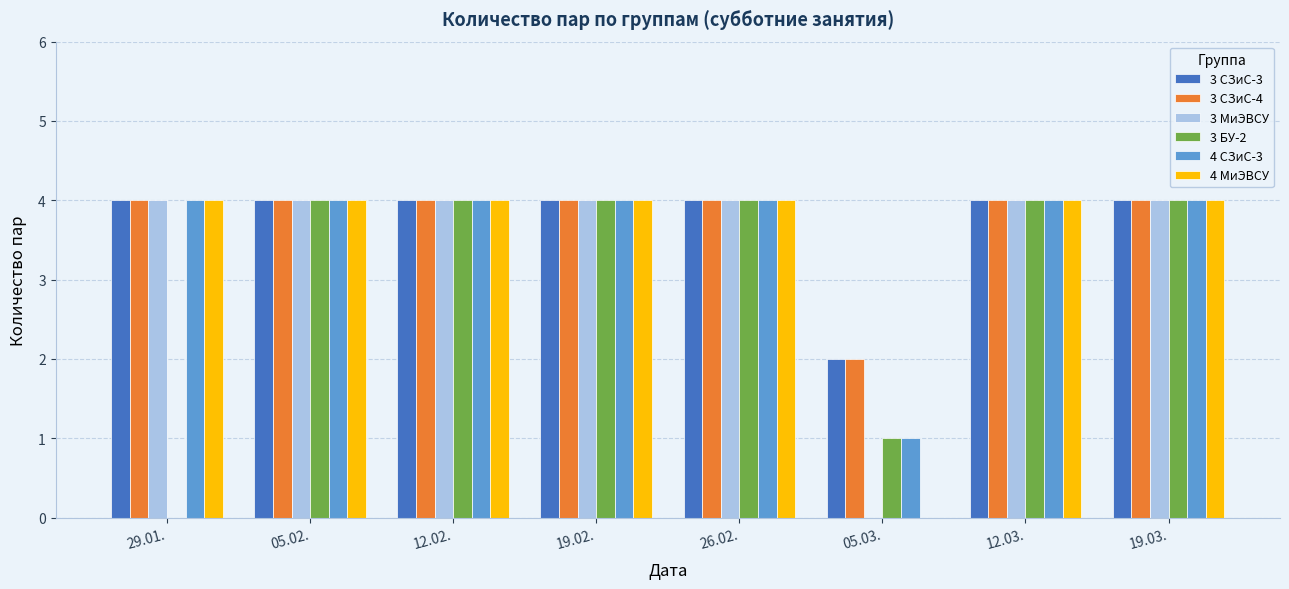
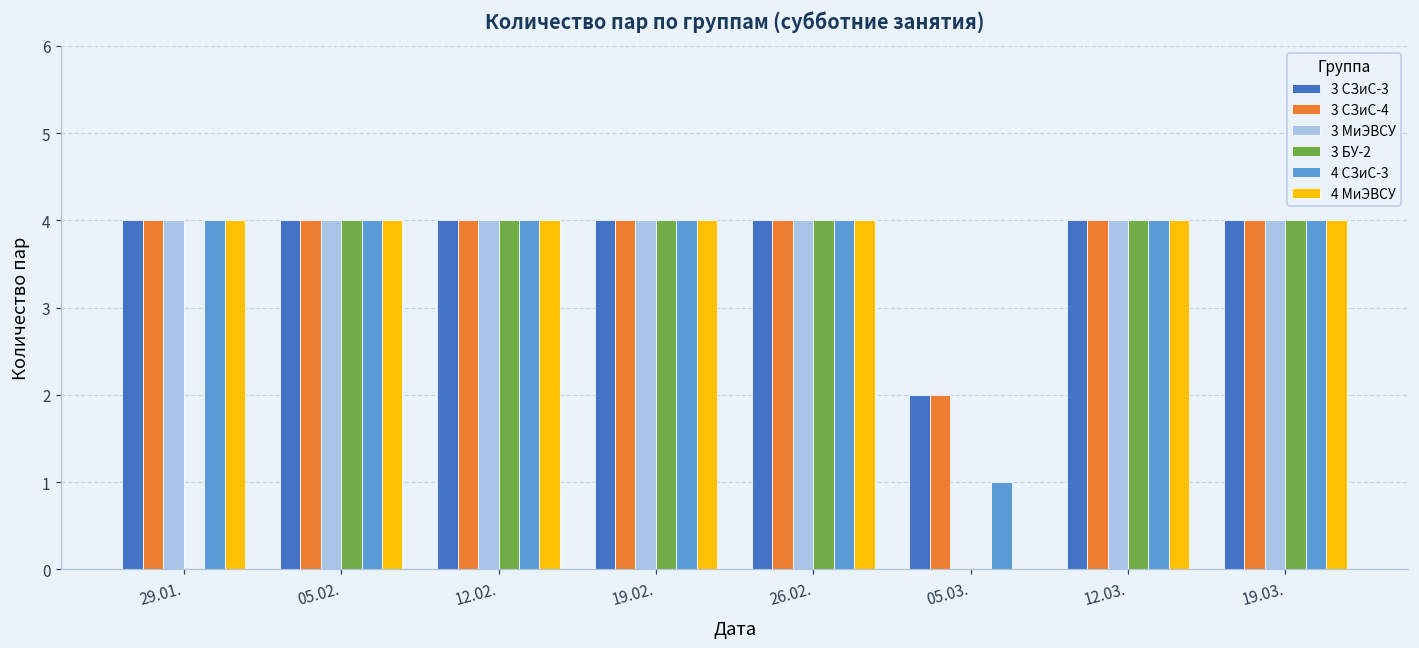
3 БУ-2, 05.03.: 1 -> 0
